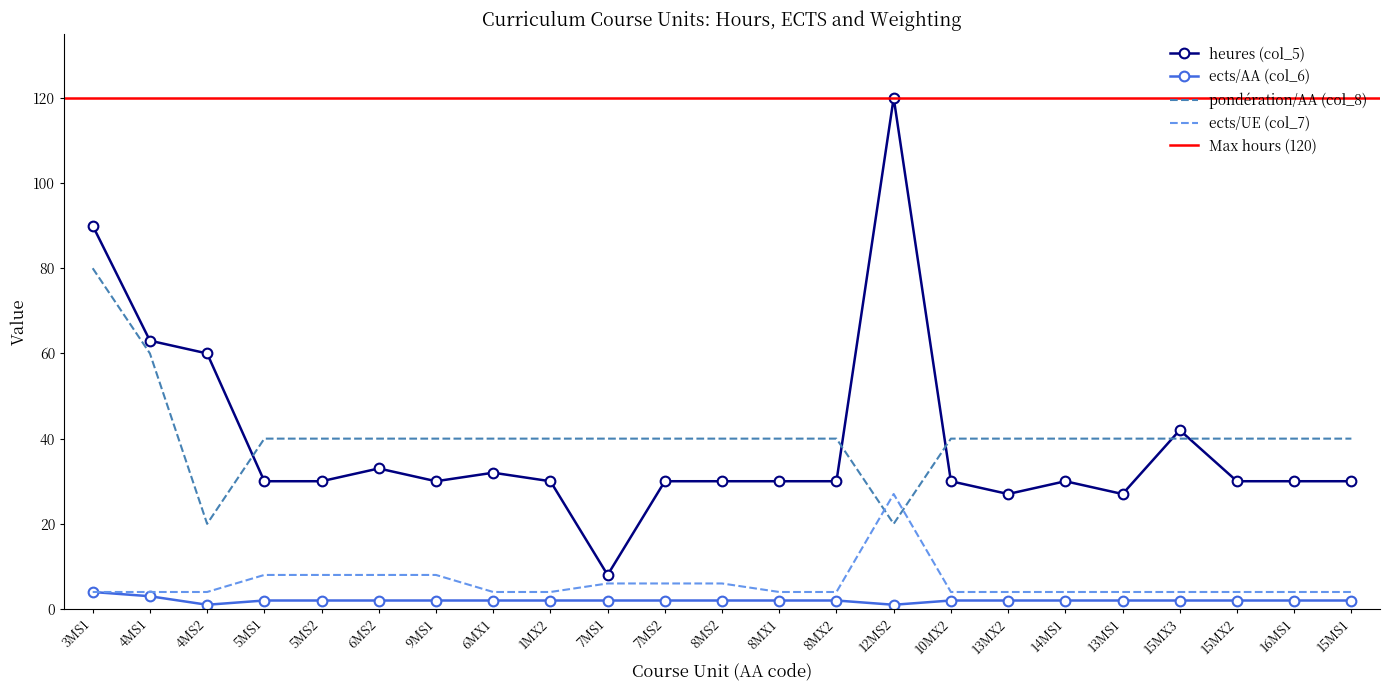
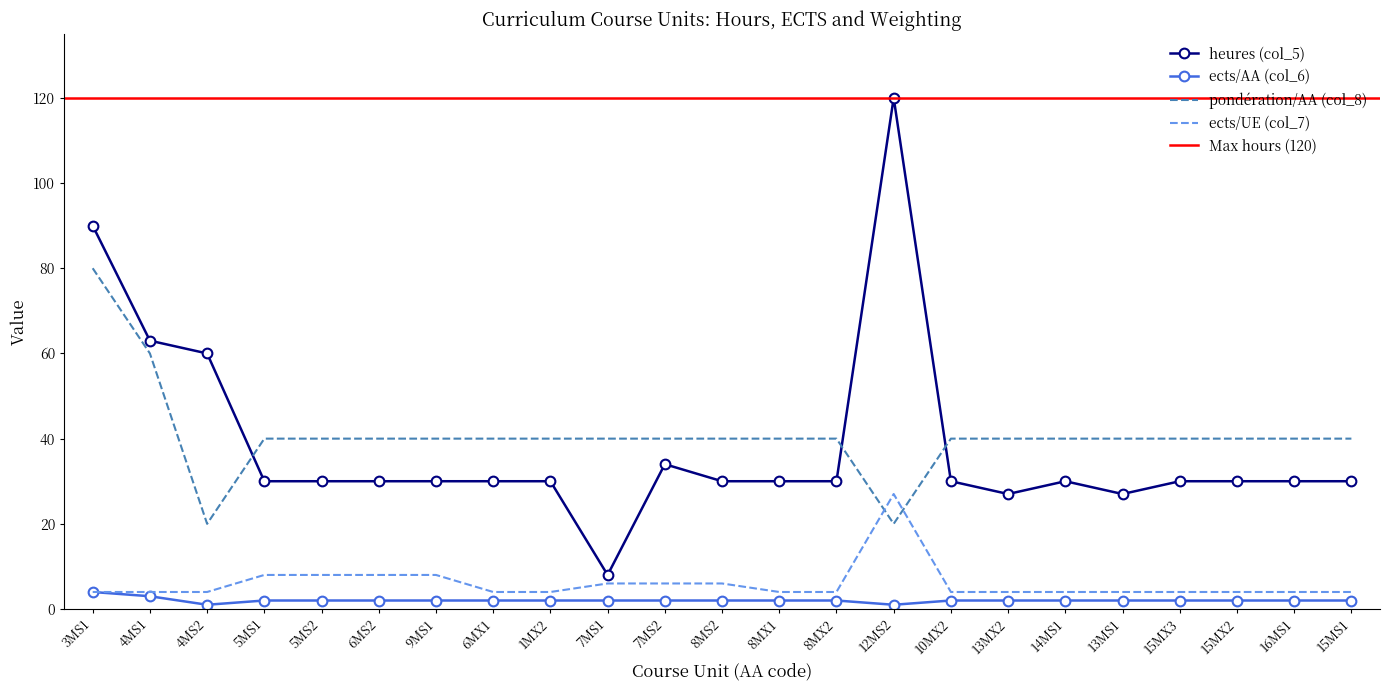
heures (col_5), 6MS2: 33 -> 30
heures (col_5), 6MX1: 32 -> 30
heures (col_5), 7MS2: 30 -> 34
heures (col_5), 15MX3: 42 -> 30
